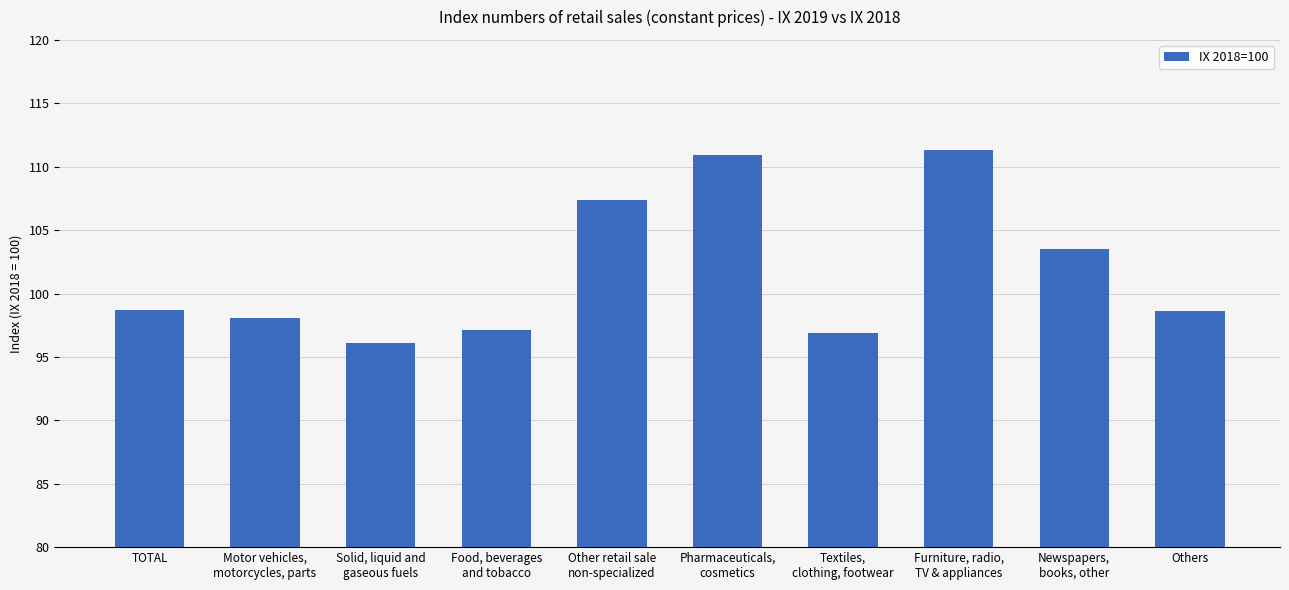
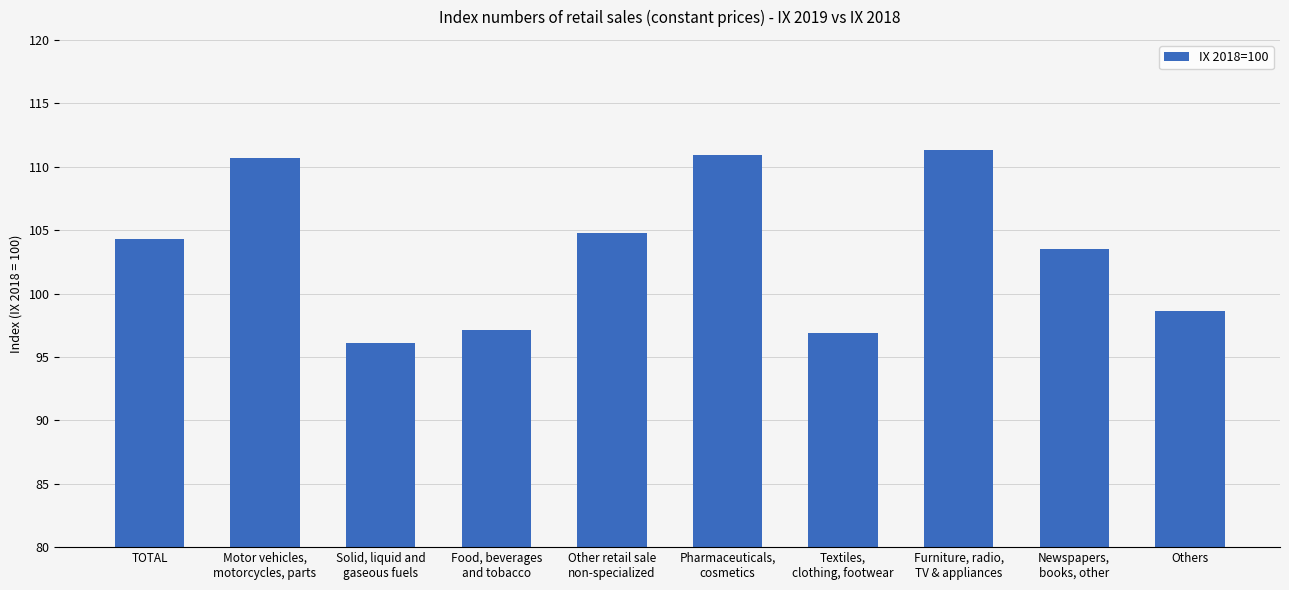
TOTAL: 98.7 -> 104.3
Motor vehicles, motorcycles, parts: 98.1 -> 110.7
Other retail sale non-specialized: 107.4 -> 104.8
